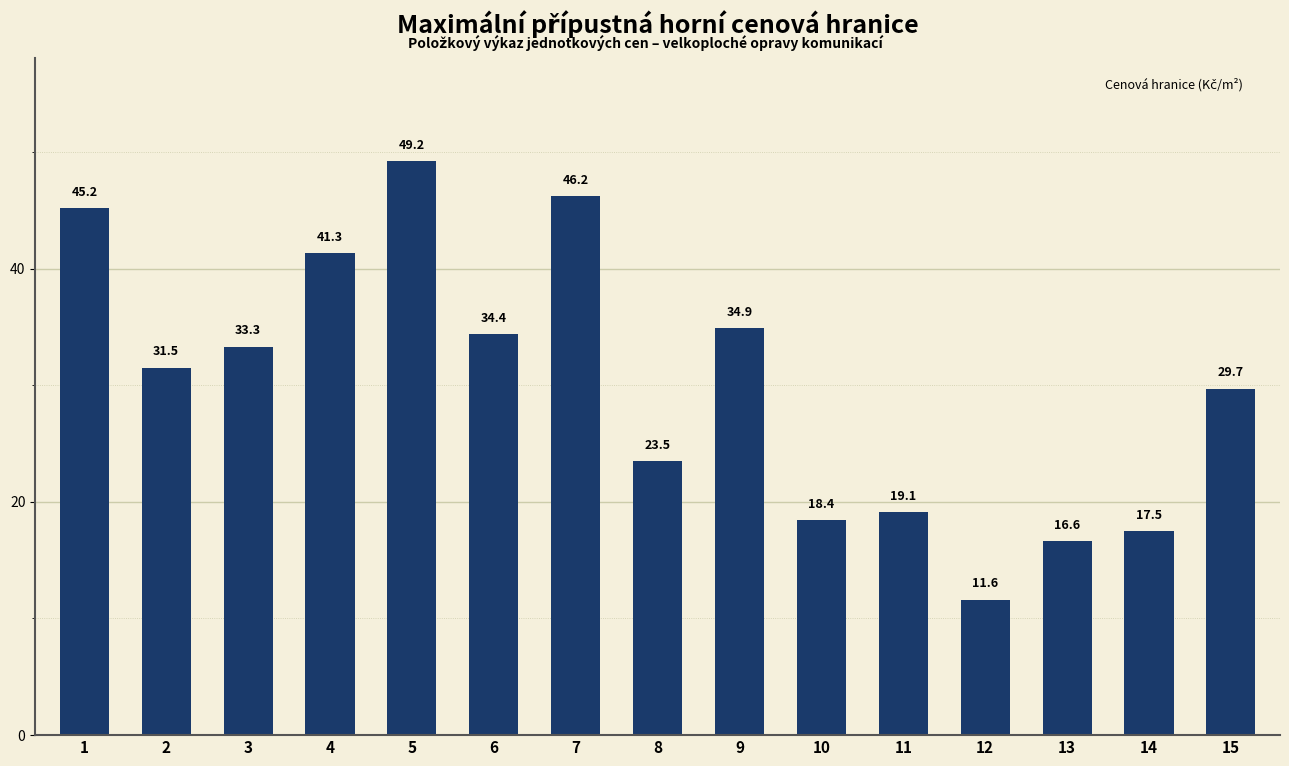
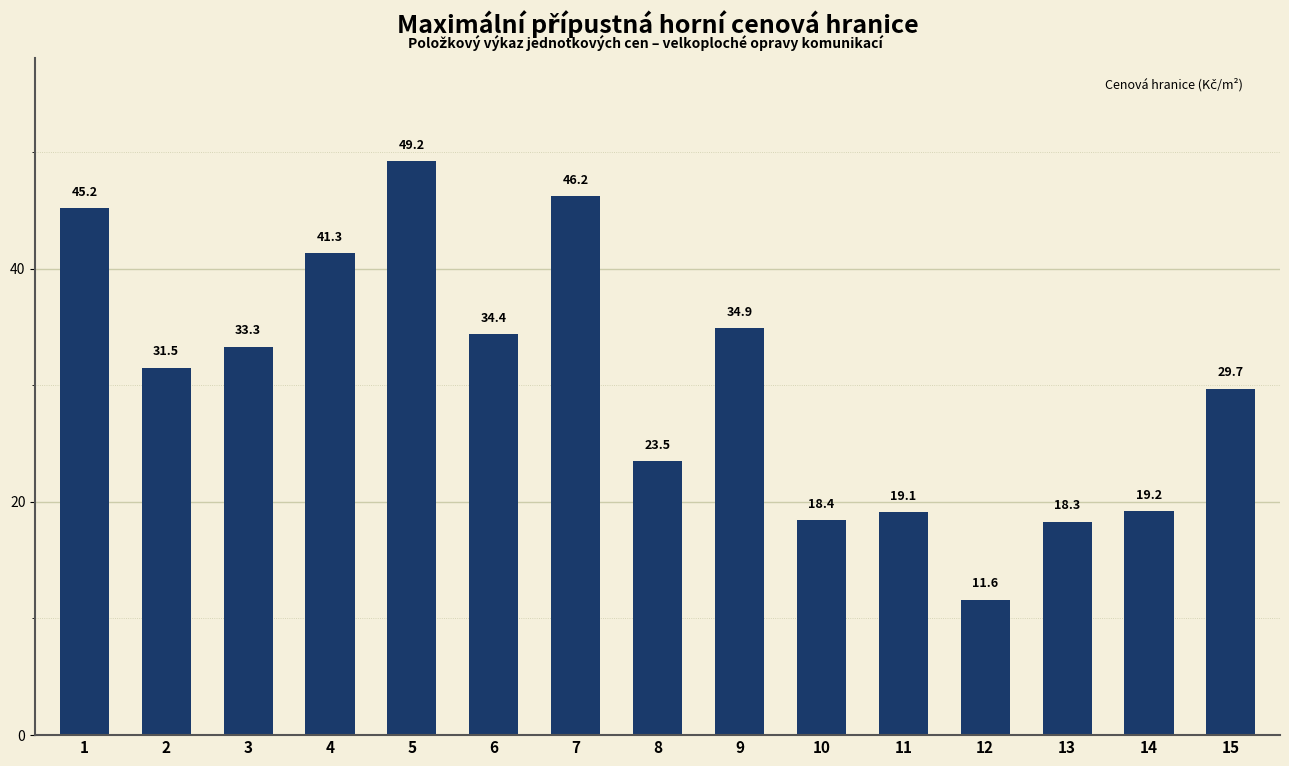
13: 16.6 -> 18.3
14: 17.5 -> 19.2
